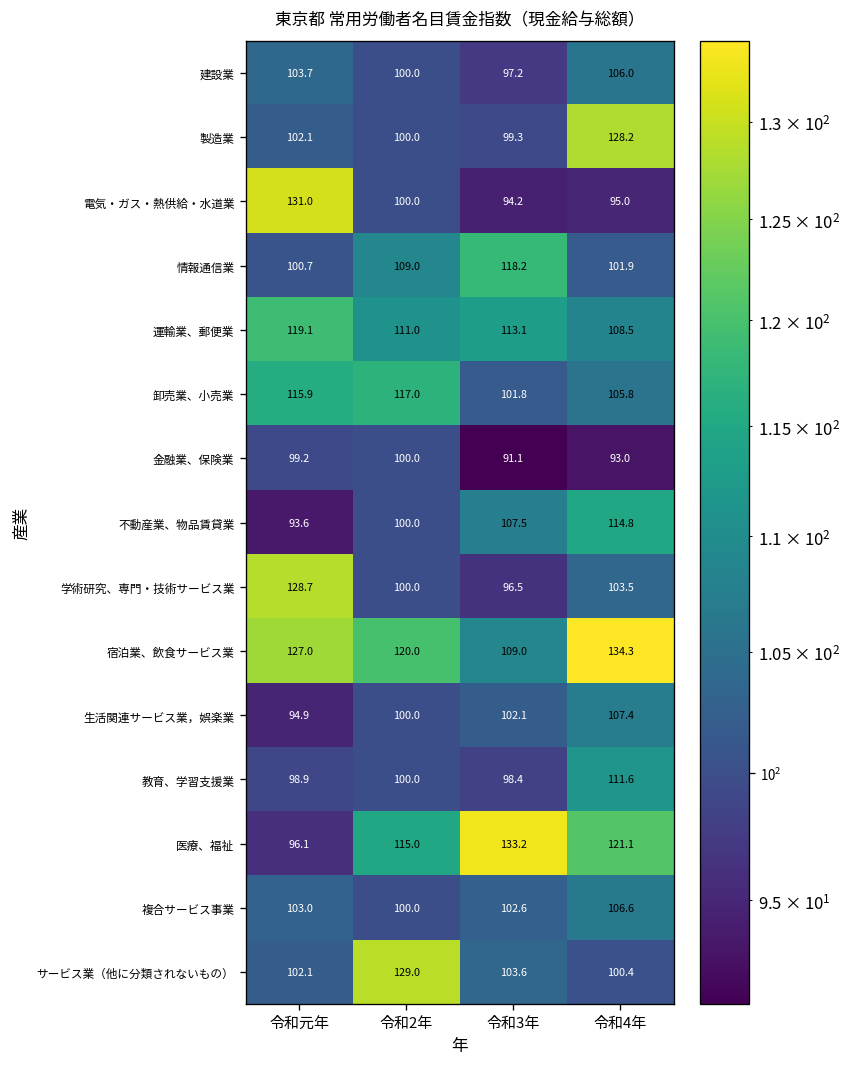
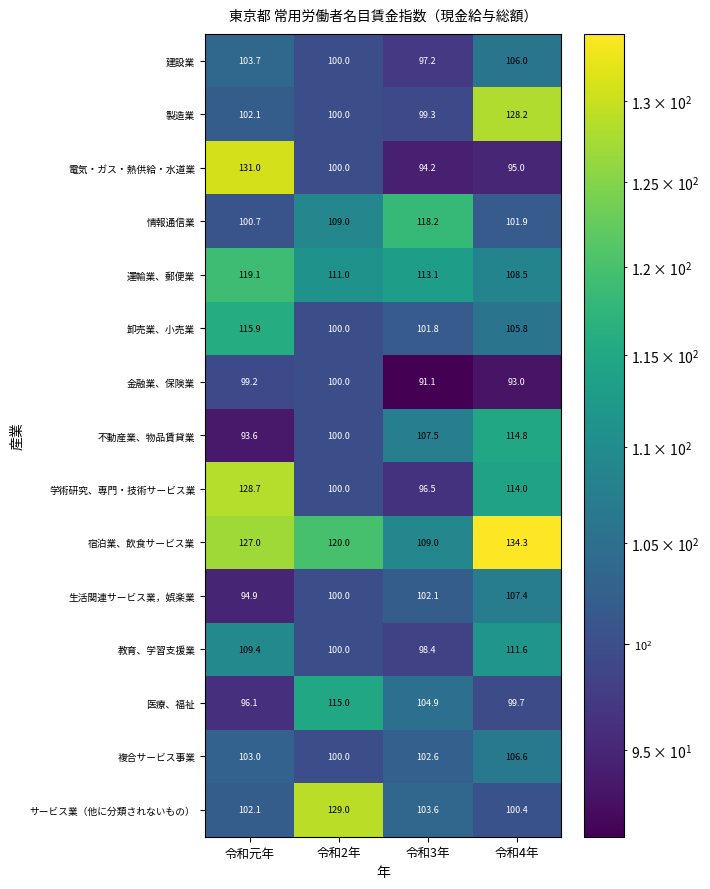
卸売業、小売業, 令和2年: 117.0 -> 100.0
学術研究、専門・技術サービス業, 令和4年: 103.5 -> 114.0
教育、学習支援業, 令和元年: 98.9 -> 109.4
医療、福祉, 令和3年: 133.2 -> 104.9
医療、福祉, 令和4年: 121.1 -> 99.7
